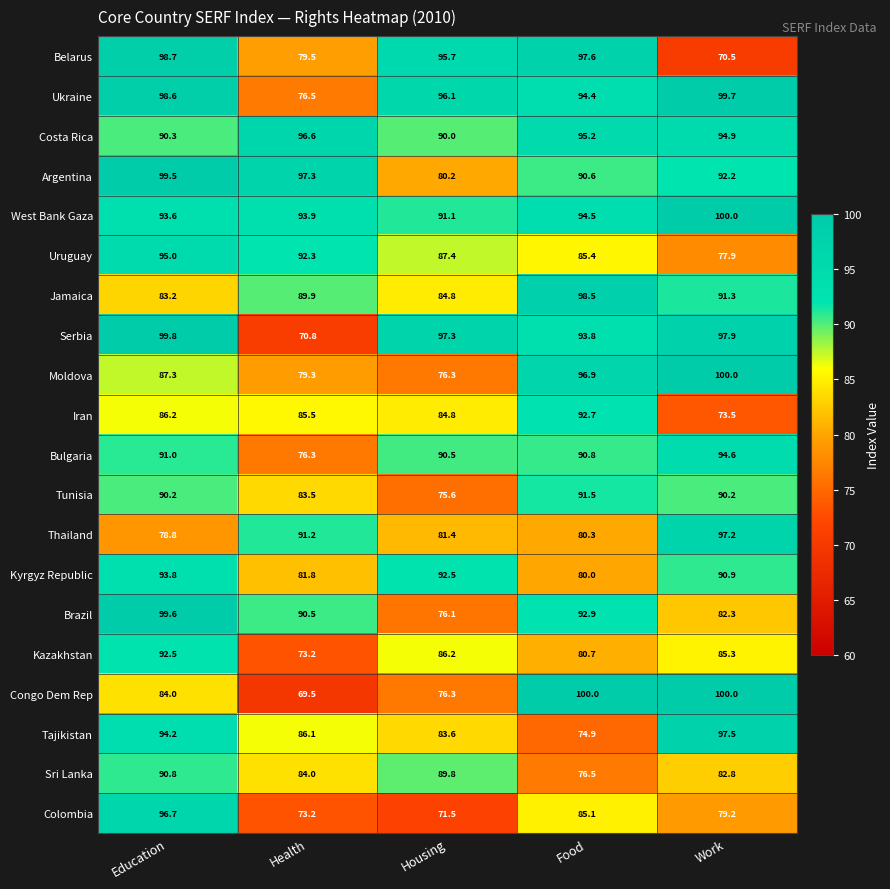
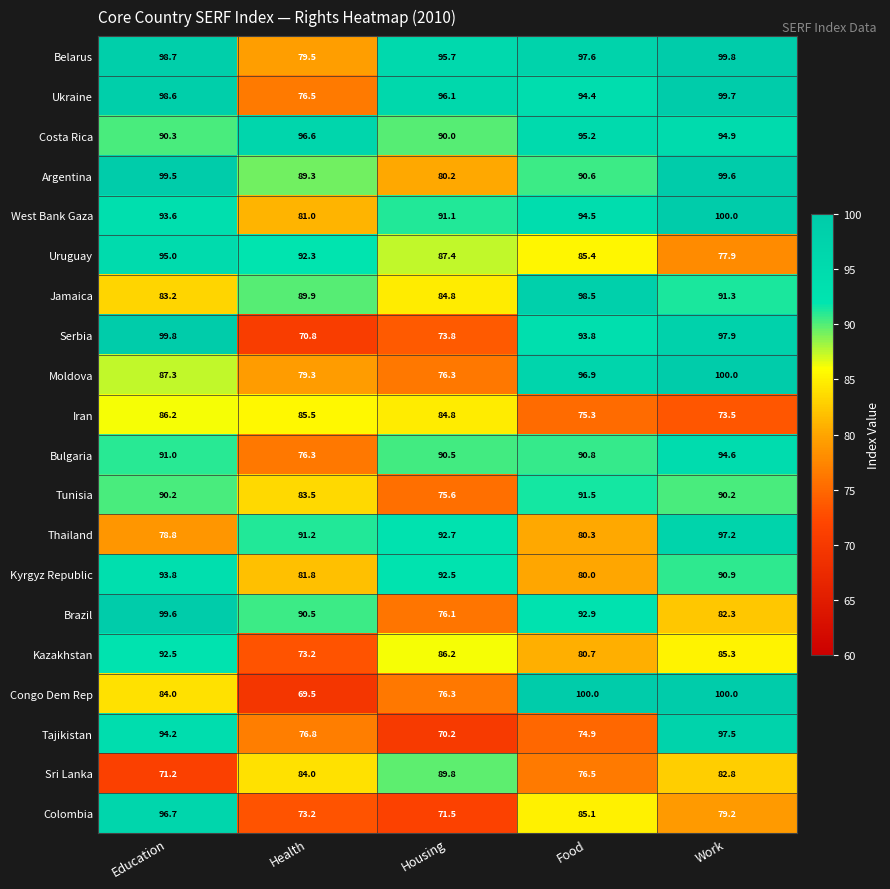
Belarus, Work: 70.5 -> 99.8
Argentina, Health: 97.3 -> 89.3
Argentina, Work: 92.2 -> 99.6
West Bank Gaza, Health: 93.9 -> 81.0
Serbia, Housing: 97.3 -> 73.8
Iran, Food: 92.7 -> 75.3
Thailand, Housing: 81.4 -> 92.7
Tajikistan, Health: 86.1 -> 76.8
Tajikistan, Housing: 83.6 -> 70.2
Sri Lanka, Education: 90.8 -> 71.2
